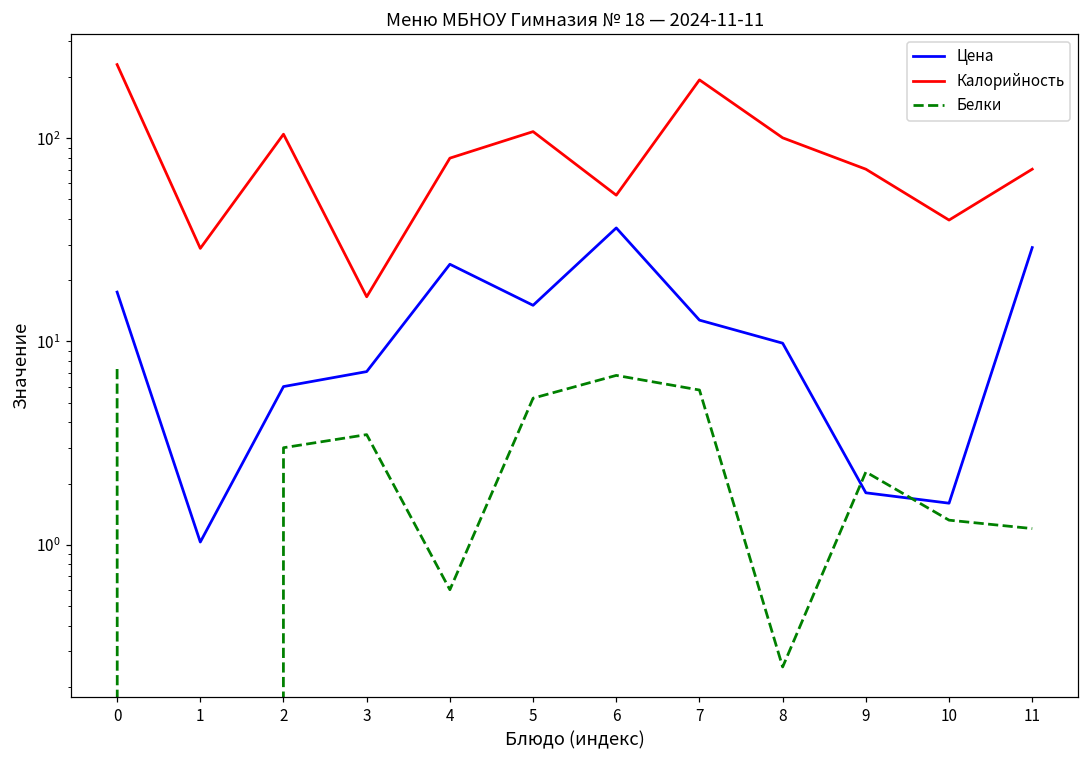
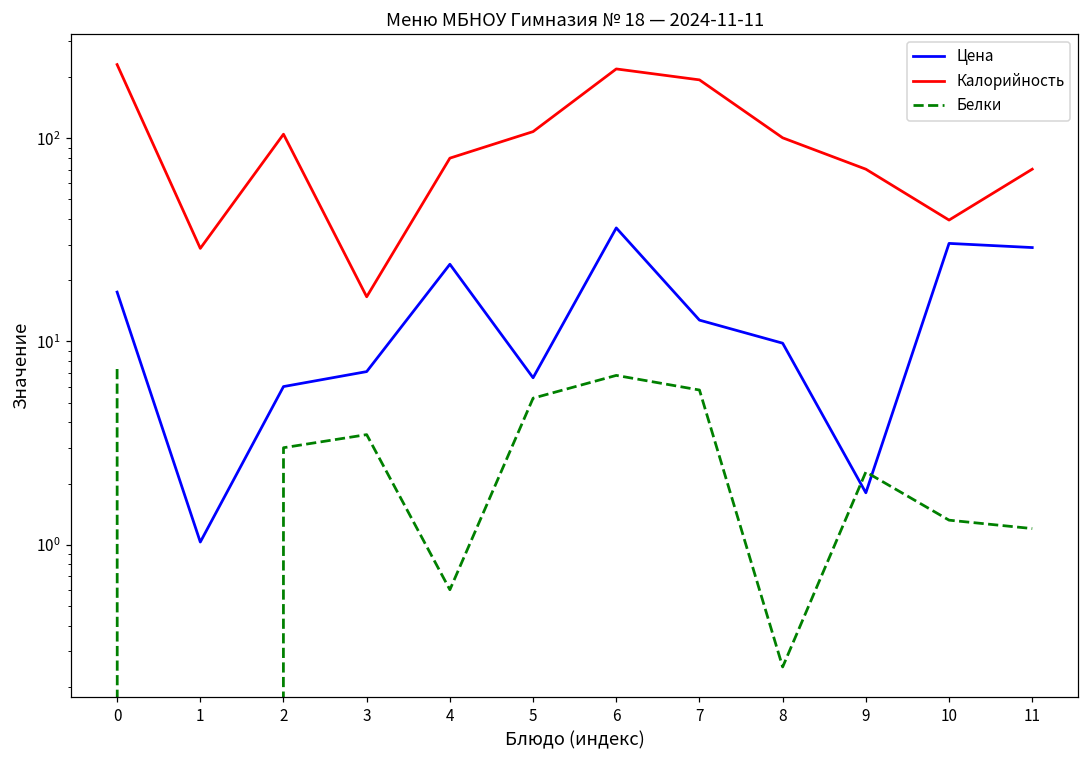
Цена, 5: 15 -> 6.6
Калорийность, 6: 53 -> 220
Цена, 10: 1.6 -> 30
